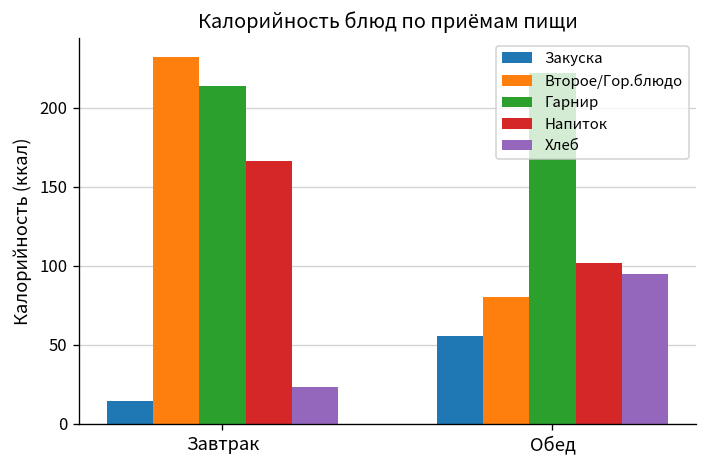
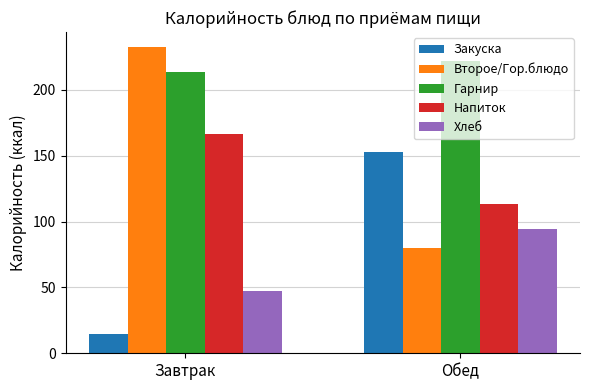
Хлеб, Завтрак: 23 -> 47
Закуска, Обед: 56 -> 153
Напиток, Обед: 102 -> 113
